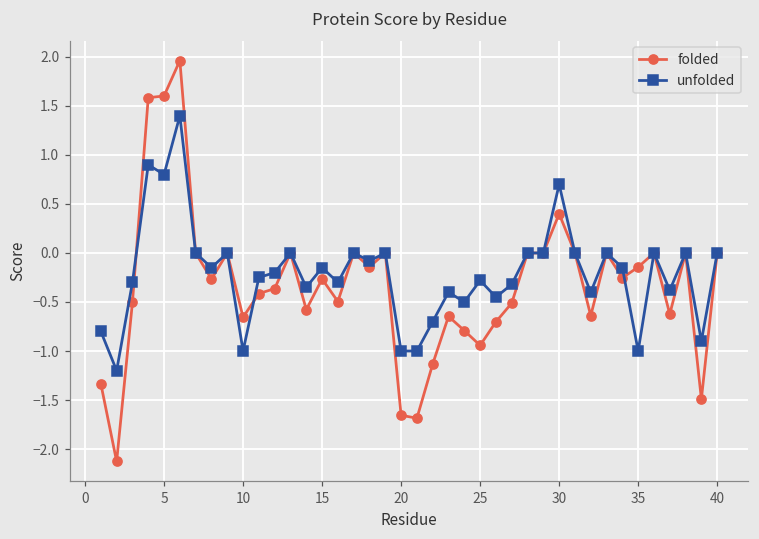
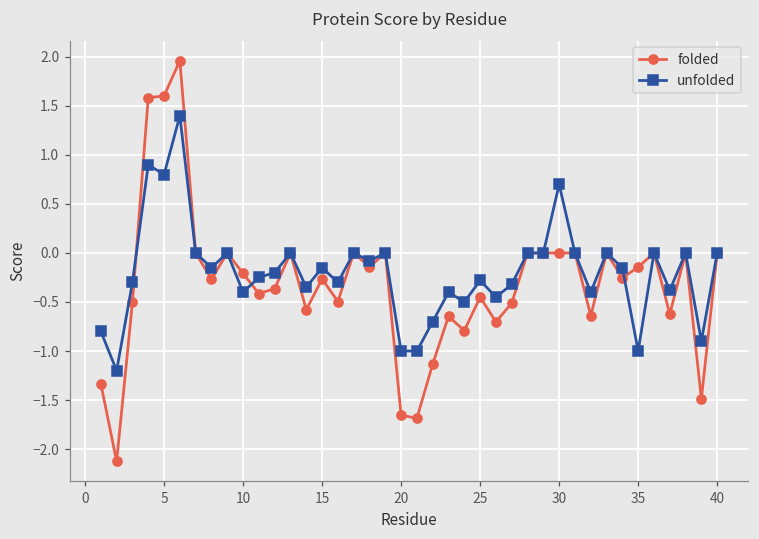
folded, 10: -0.7 -> -0.2
unfolded, 10: -1.0 -> -0.4
folded, 25: -0.9 -> -0.4
folded, 30: 0.4 -> 0.0
